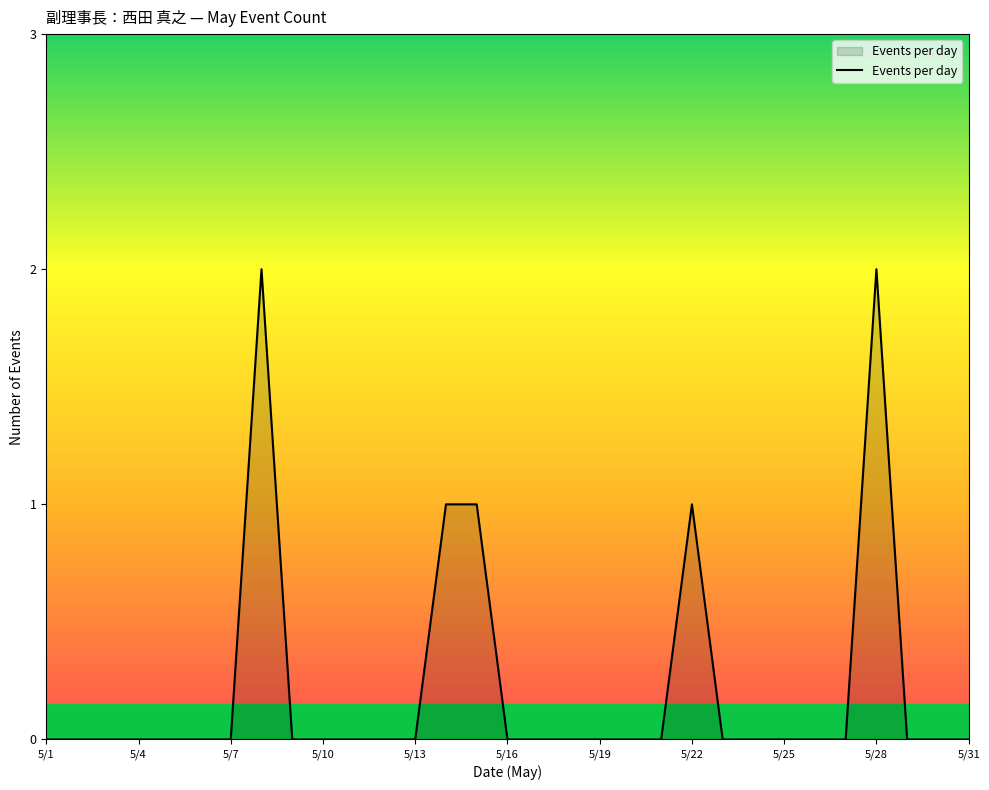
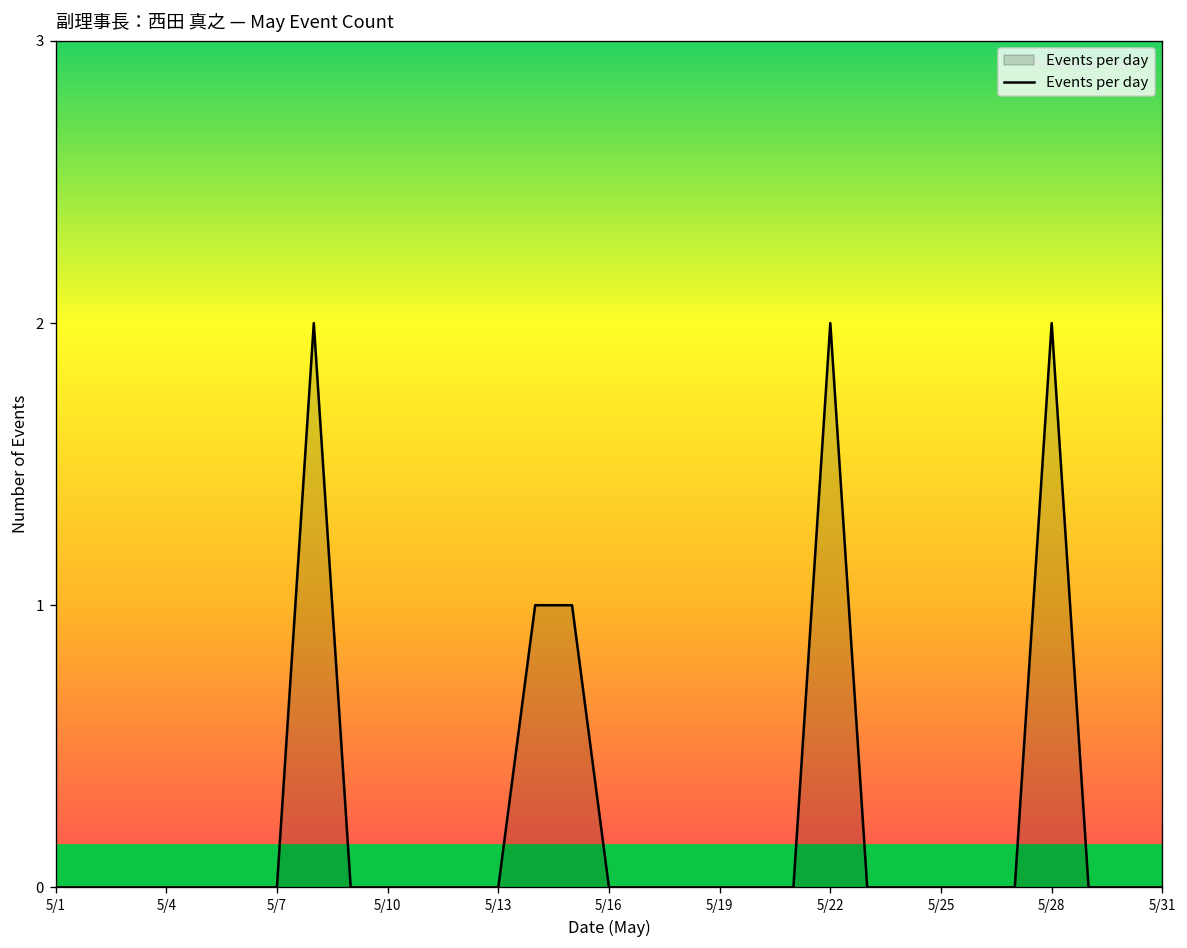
5/22: 1 -> 2
